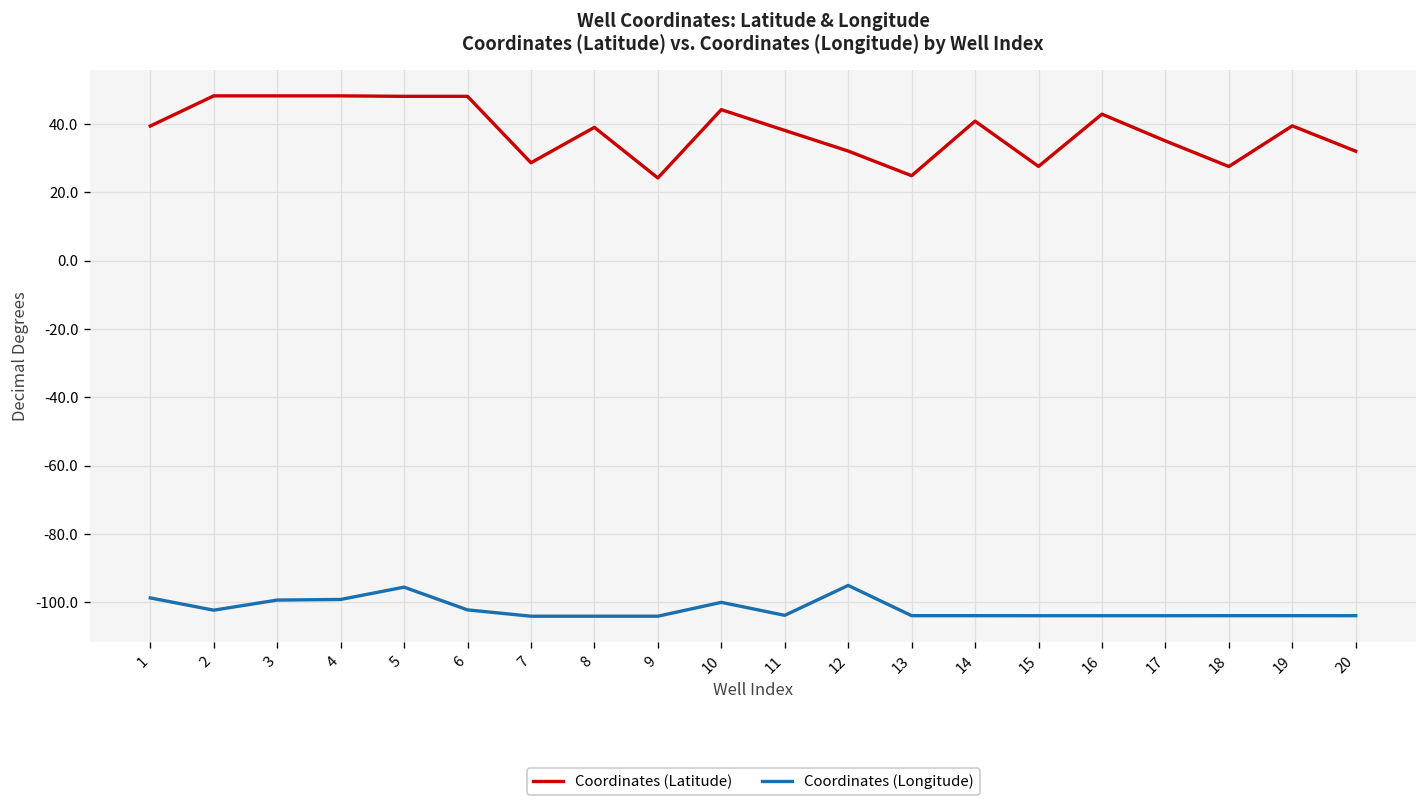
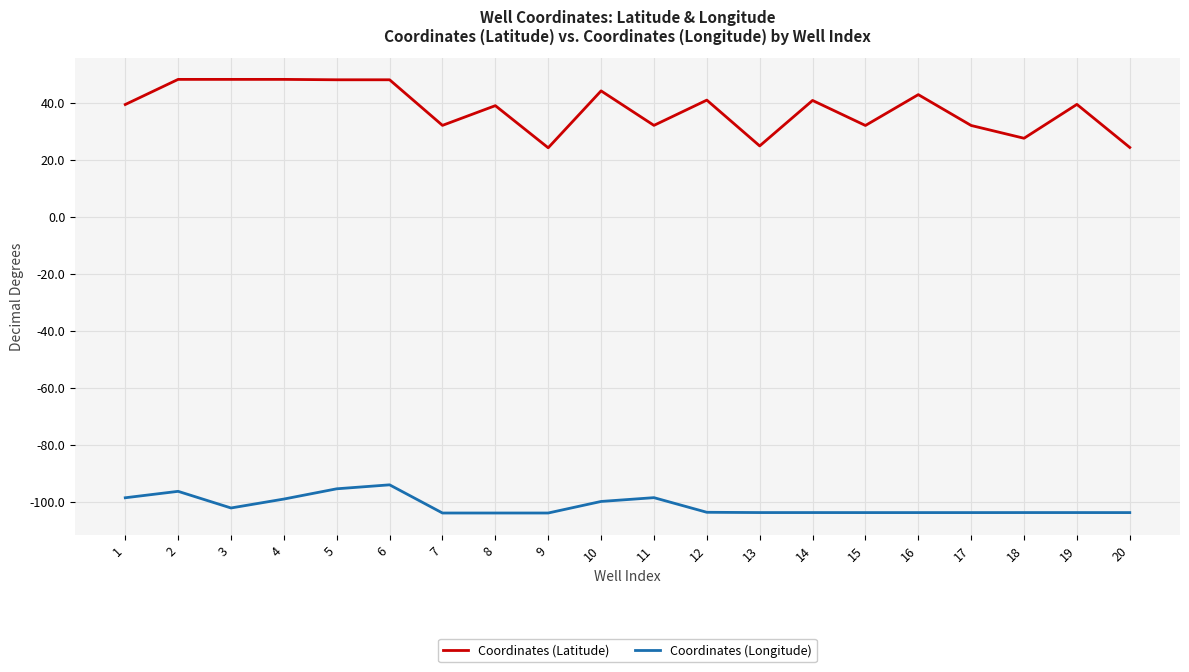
Coordinates (Longitude), 2: -102 -> -96
Coordinates (Longitude), 3: -99 -> -102
Coordinates (Longitude), 6: -102 -> -94
Coordinates (Latitude), 7: 29 -> 32
Coordinates (Latitude), 11: 38 -> 32
Coordinates (Longitude), 11: -104 -> -99
Coordinates (Latitude), 12: 32 -> 41
Coordinates (Longitude), 12: -95 -> -104
Coordinates (Latitude), 15: 28 -> 32
Coordinates (Latitude), 17: 35 -> 32
Coordinates (Latitude), 20: 32 -> 24
